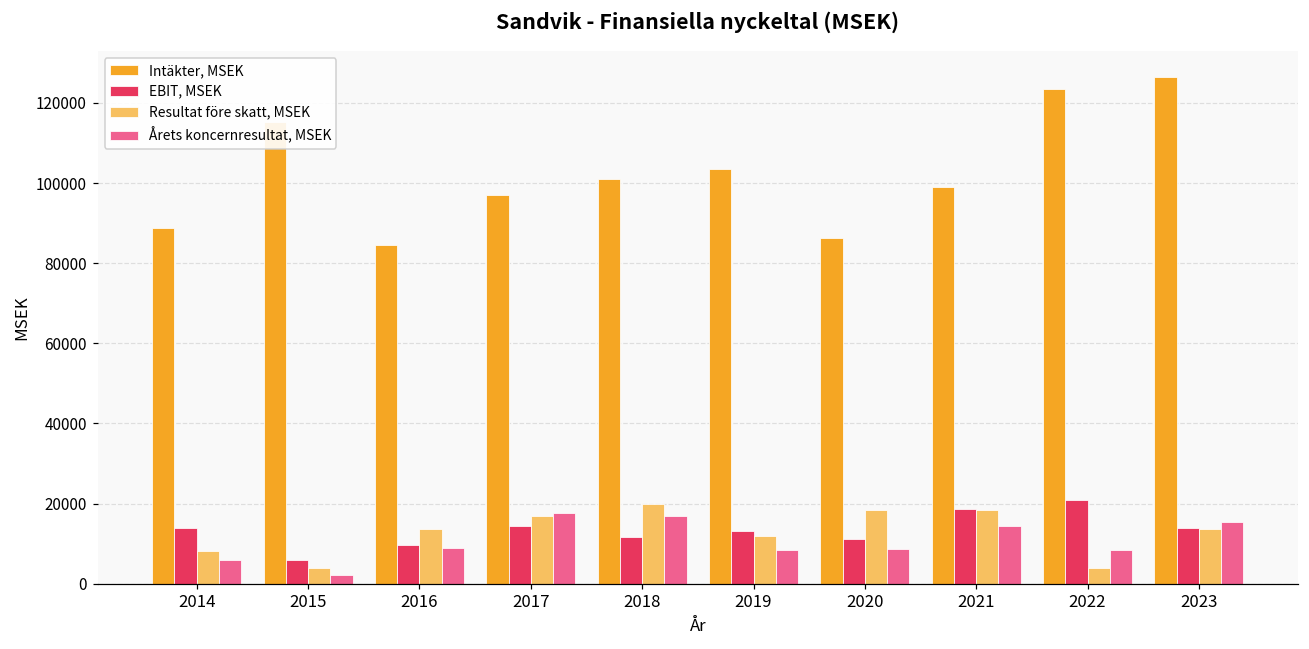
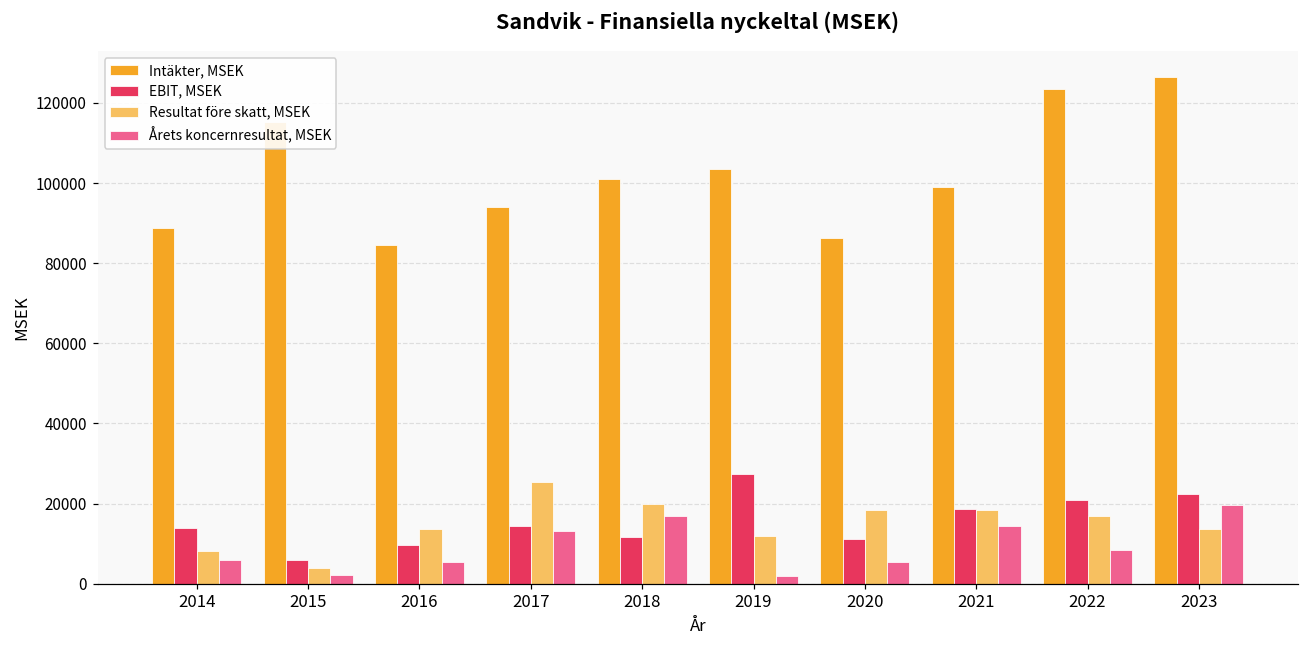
Årets koncernresultat, MSEK, 2016: 9000 -> 5000
Intäkter, MSEK, 2017: 97000 -> 94000
Resultat före skatt, MSEK, 2017: 17000 -> 25000
Årets koncernresultat, MSEK, 2017: 18000 -> 13000
EBIT, MSEK, 2019: 13000 -> 27000
Årets koncernresultat, MSEK, 2019: 9000 -> 2000
Årets koncernresultat, MSEK, 2020: 9000 -> 5000
Resultat före skatt, MSEK, 2022: 4000 -> 17000
EBIT, MSEK, 2023: 14000 -> 22000
Årets koncernresultat, MSEK, 2023: 15000 -> 20000
